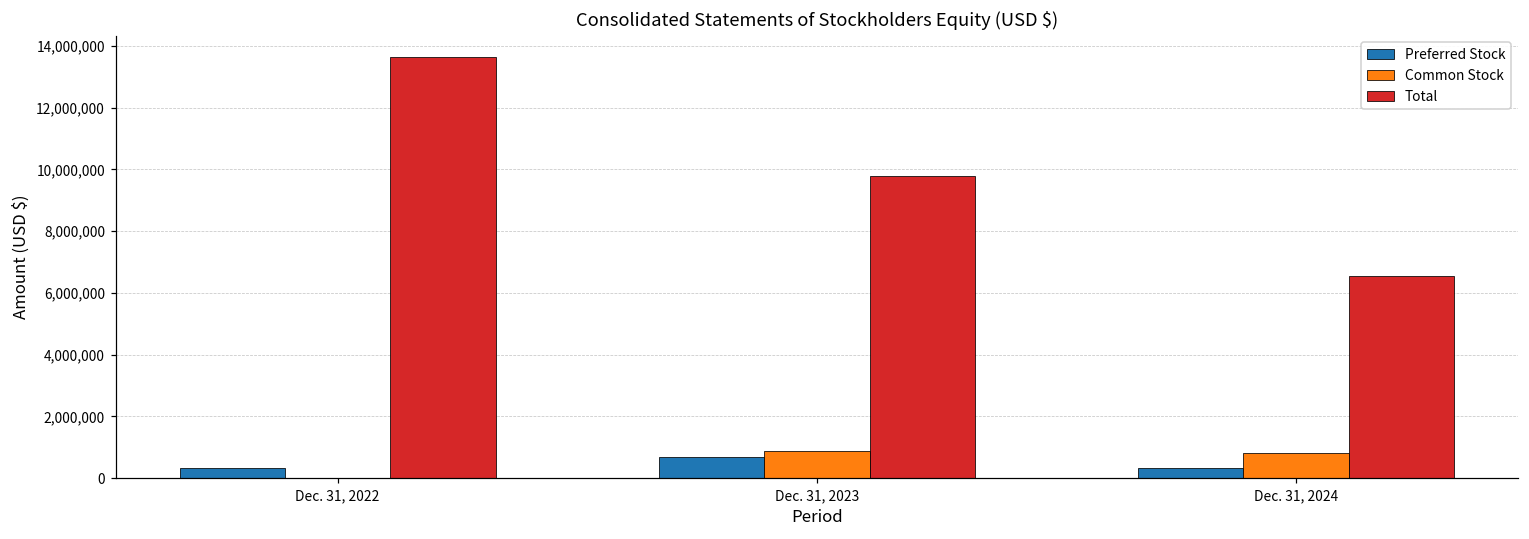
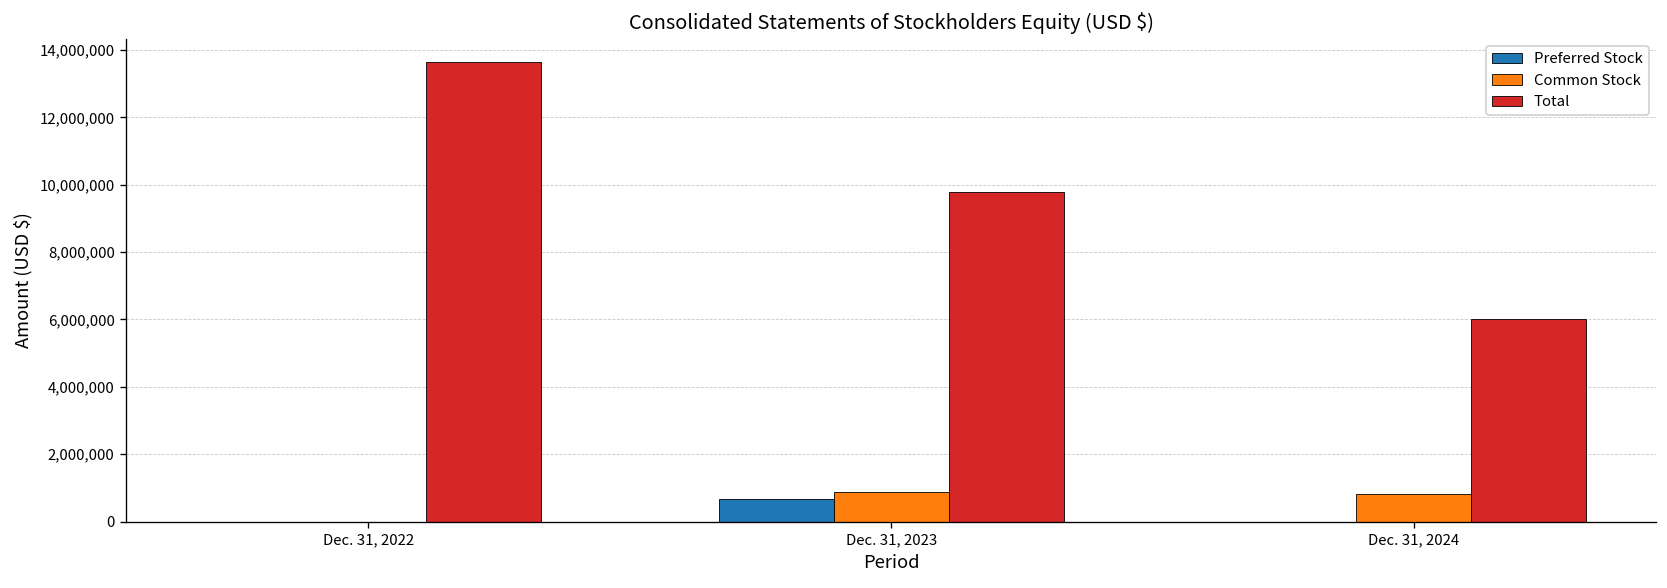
Preferred Stock, Dec. 31, 2022: 300,000 -> 0
Preferred Stock, Dec. 31, 2024: 300,000 -> 0
Total, Dec. 31, 2024: 6,600,000 -> 6,000,000
